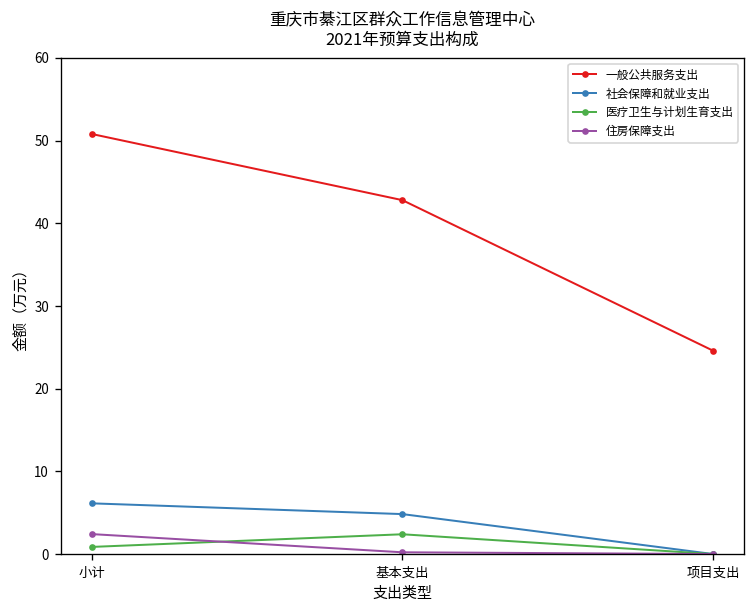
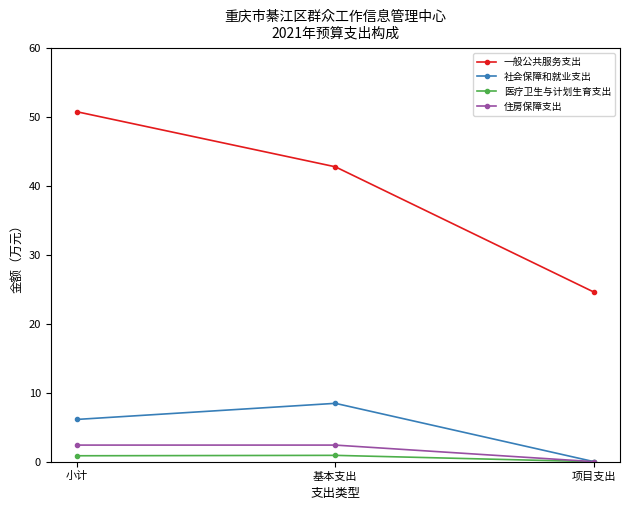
社会保障和就业支出, 基本支出: 5 -> 8
医疗卫生与计划生育支出, 基本支出: 2 -> 1
住房保障支出, 基本支出: 0 -> 2
